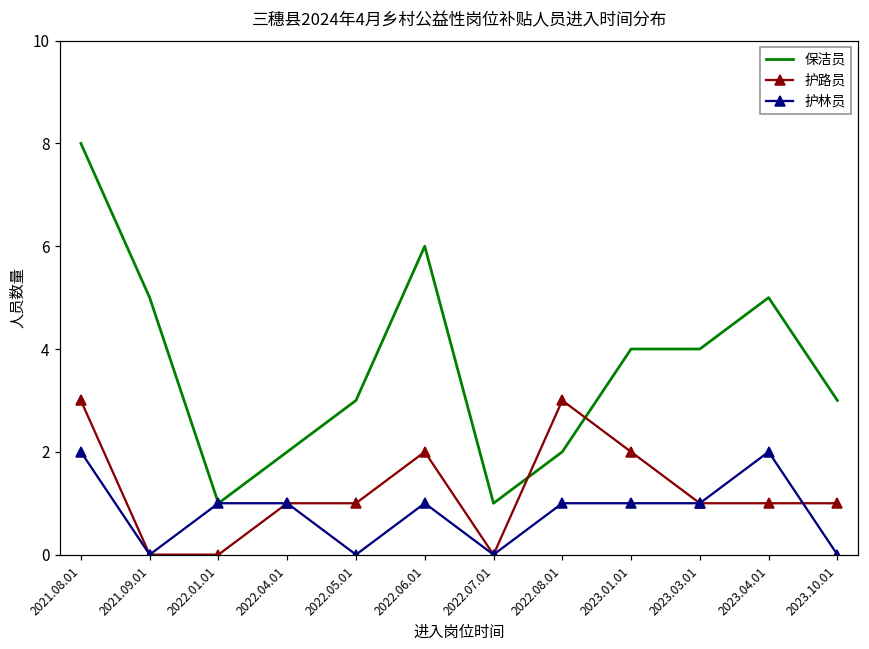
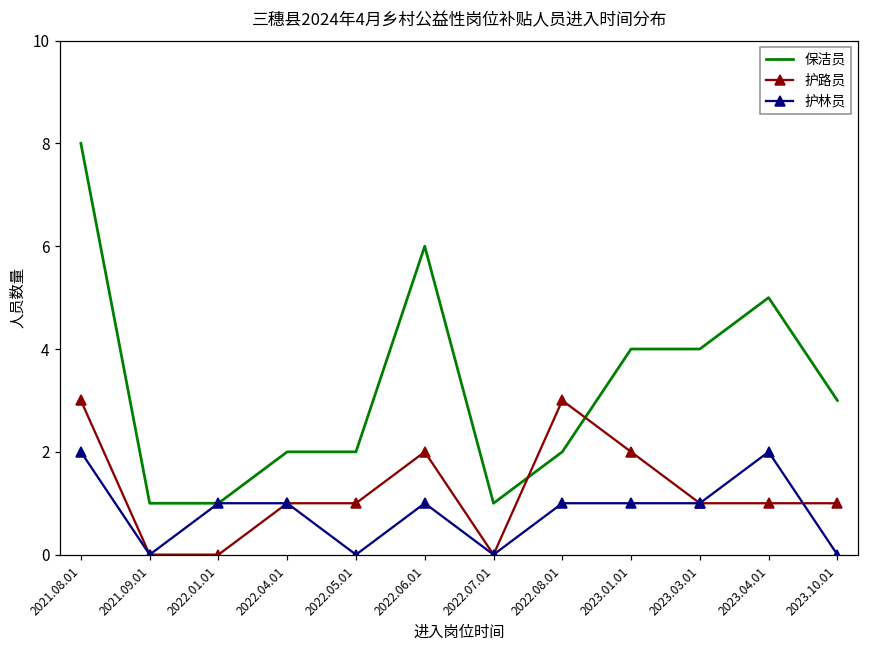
保洁员, 2021.09.01: 5 -> 1
保洁员, 2022.05.01: 3 -> 2
